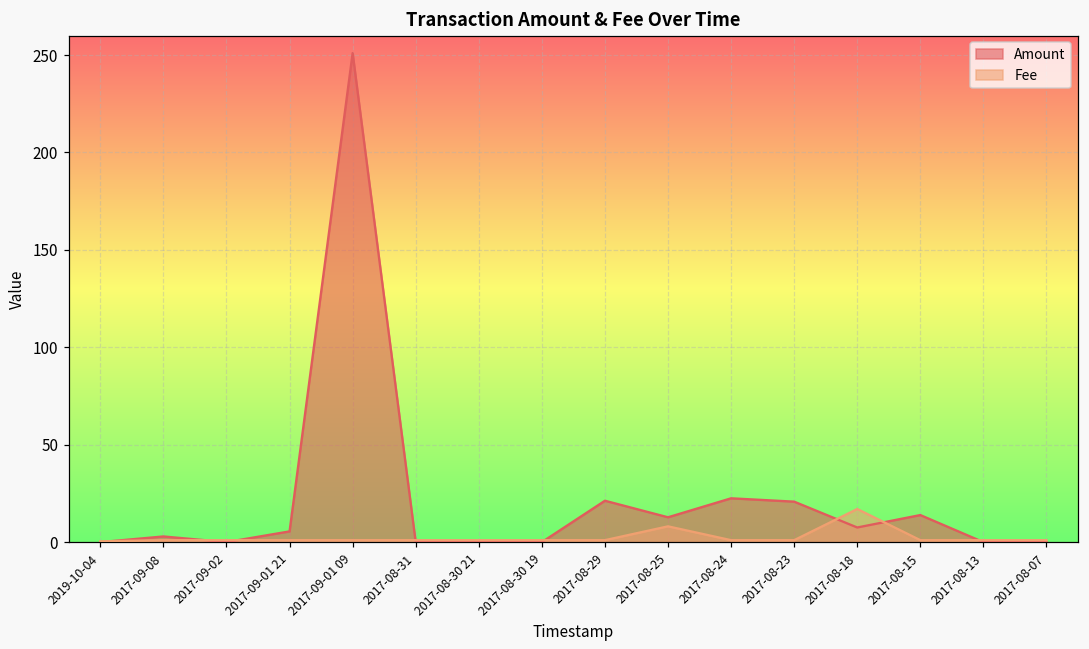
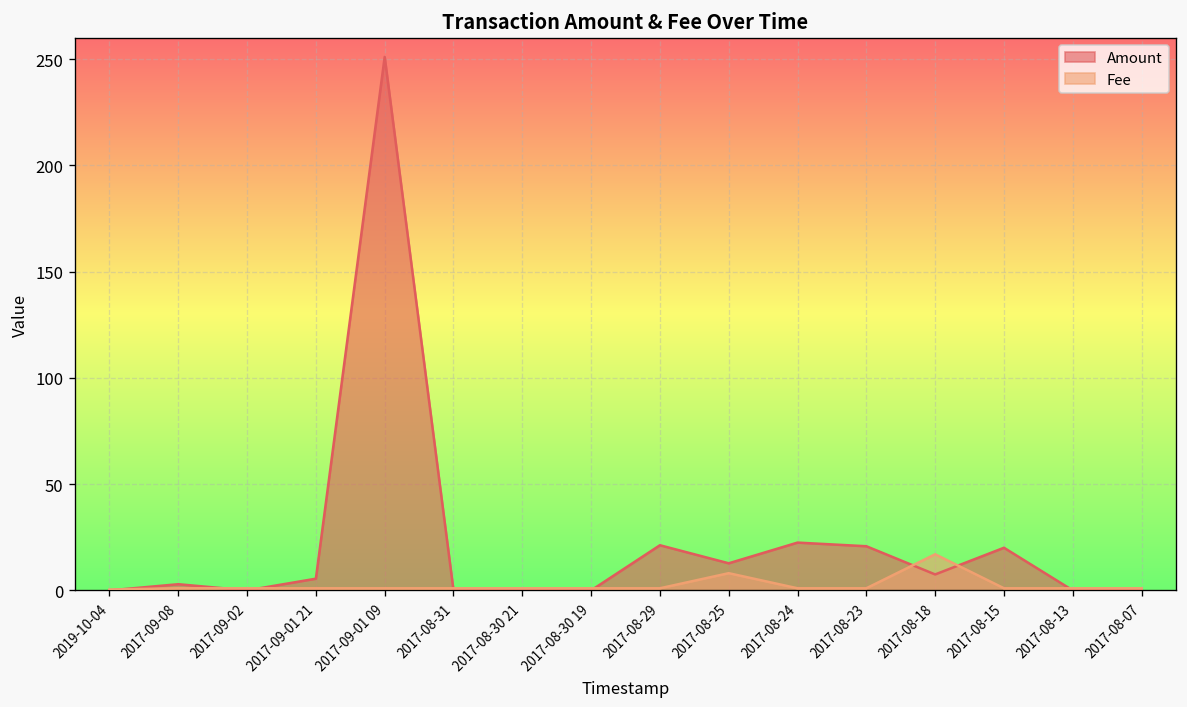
Amount, 2017-08-15: 14 -> 20
